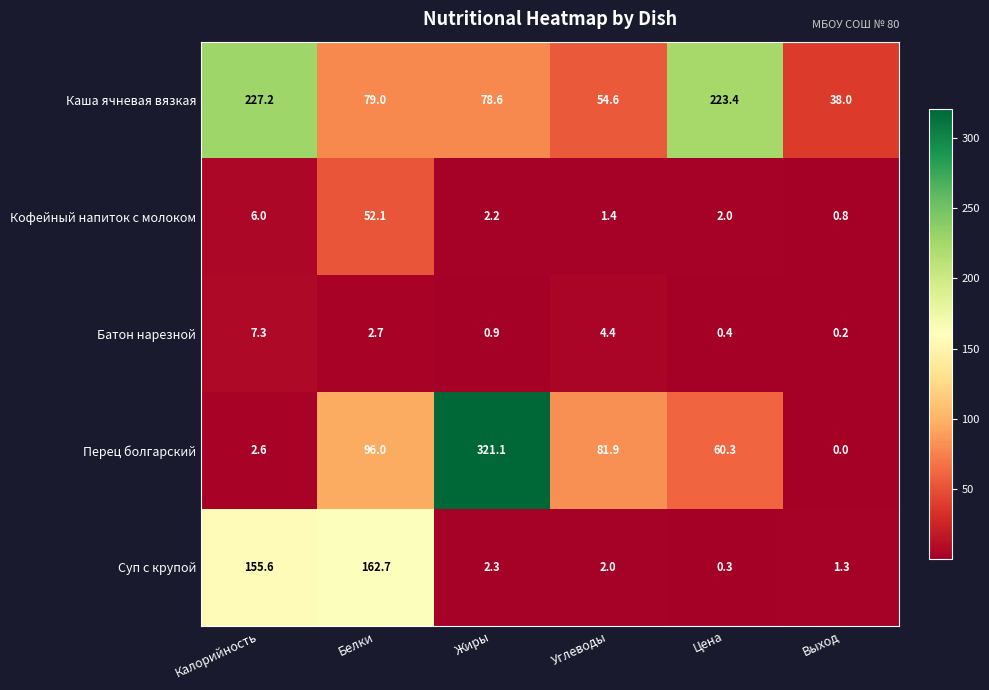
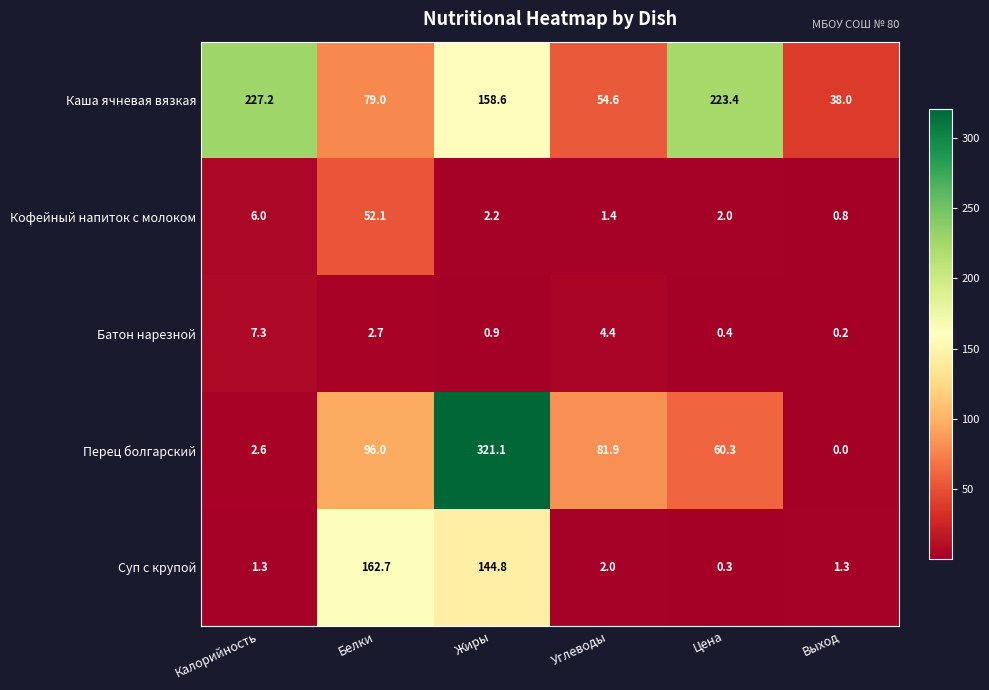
Каша ячневая вязкая, Жиры: 78.6 -> 158.6
Суп с крупой, Калорийность: 155.6 -> 1.3
Суп с крупой, Жиры: 2.3 -> 144.8
